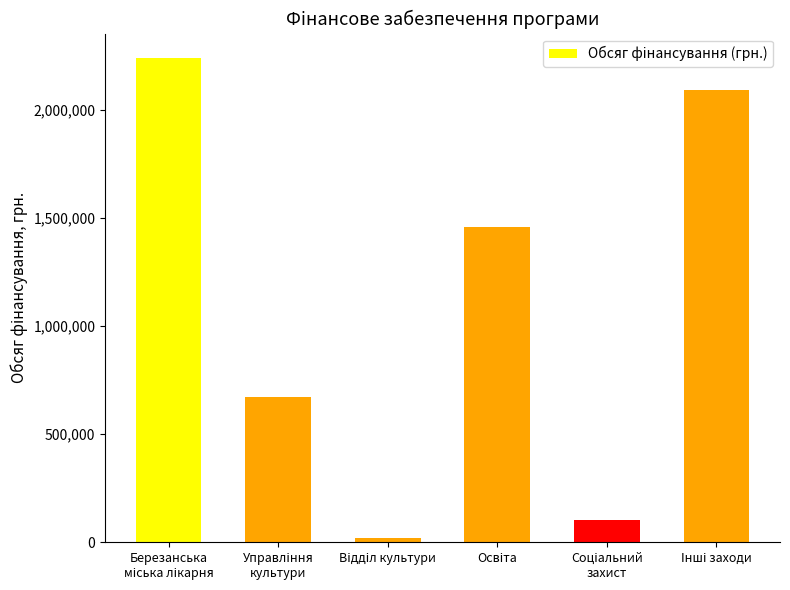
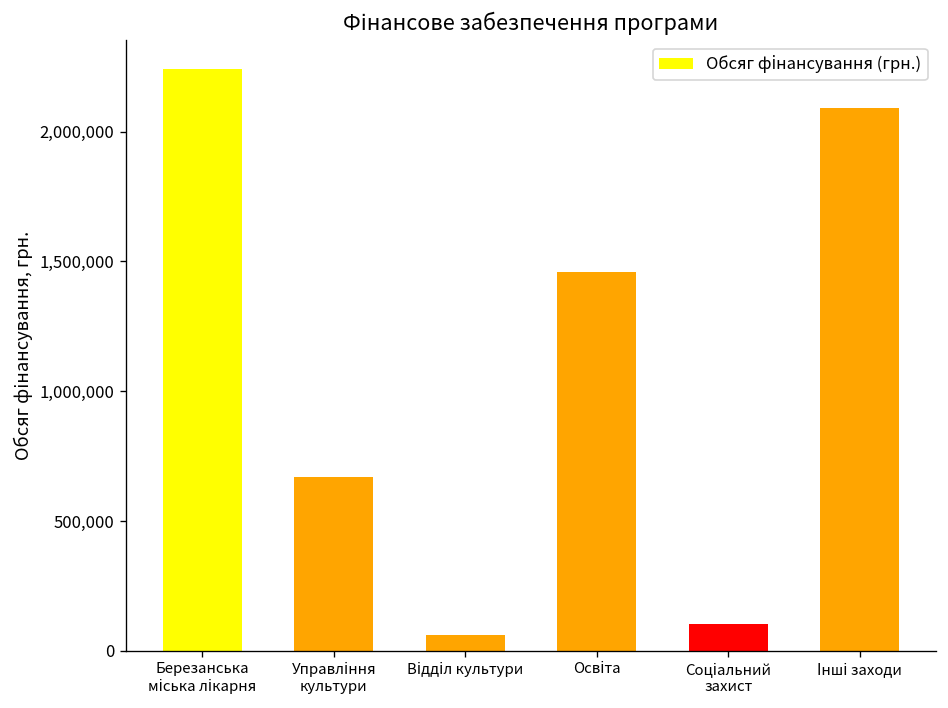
Відділ культури: 20,000 -> 60,000
